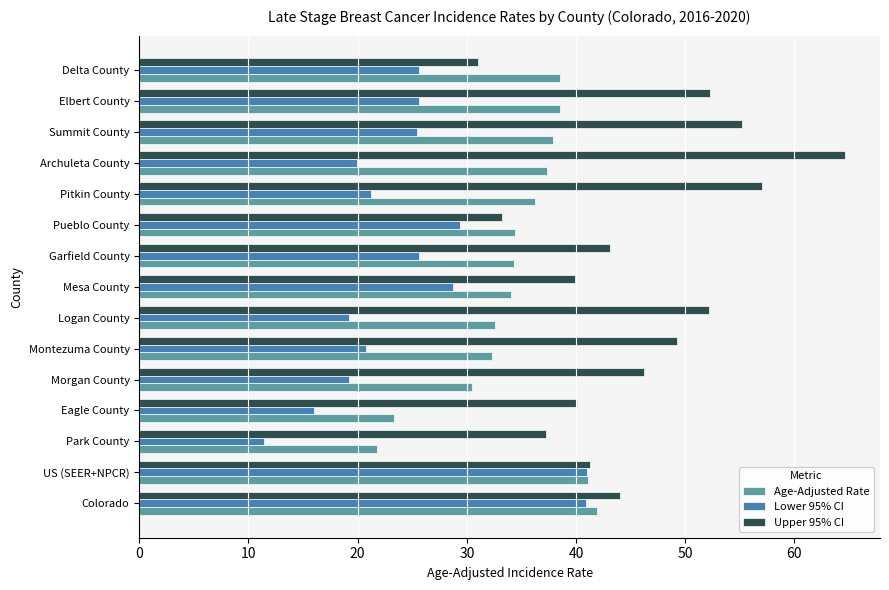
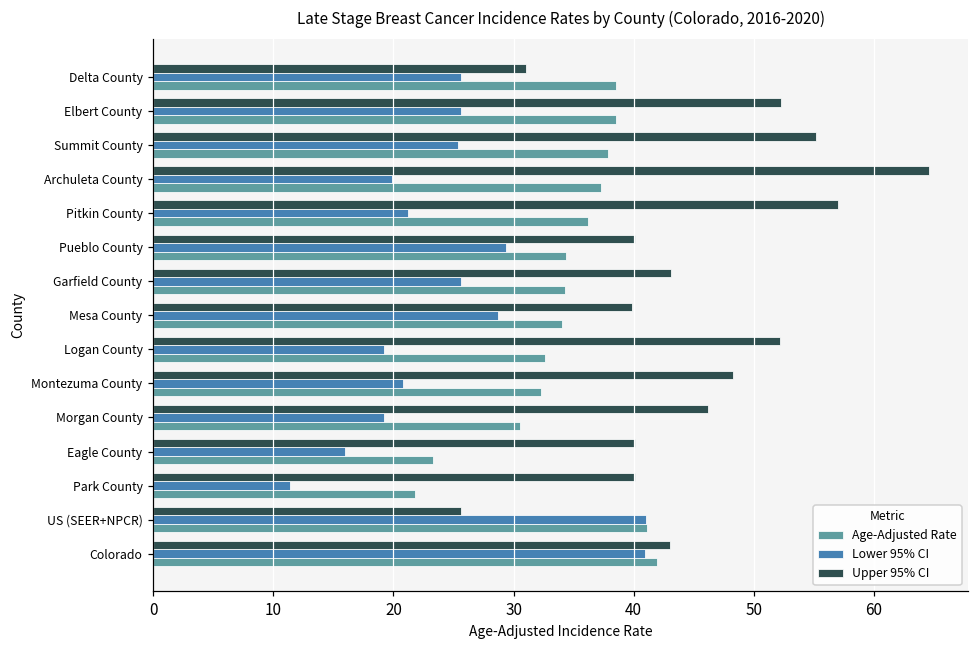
Upper 95% CI, Pueblo County: 33.2 -> 40.1
Upper 95% CI, Montezuma County: 49.2 -> 48.3
Upper 95% CI, Park County: 37.2 -> 40.1
Upper 95% CI, US (SEER+NPCR): 41.3 -> 25.6
Upper 95% CI, Colorado: 44 -> 43
